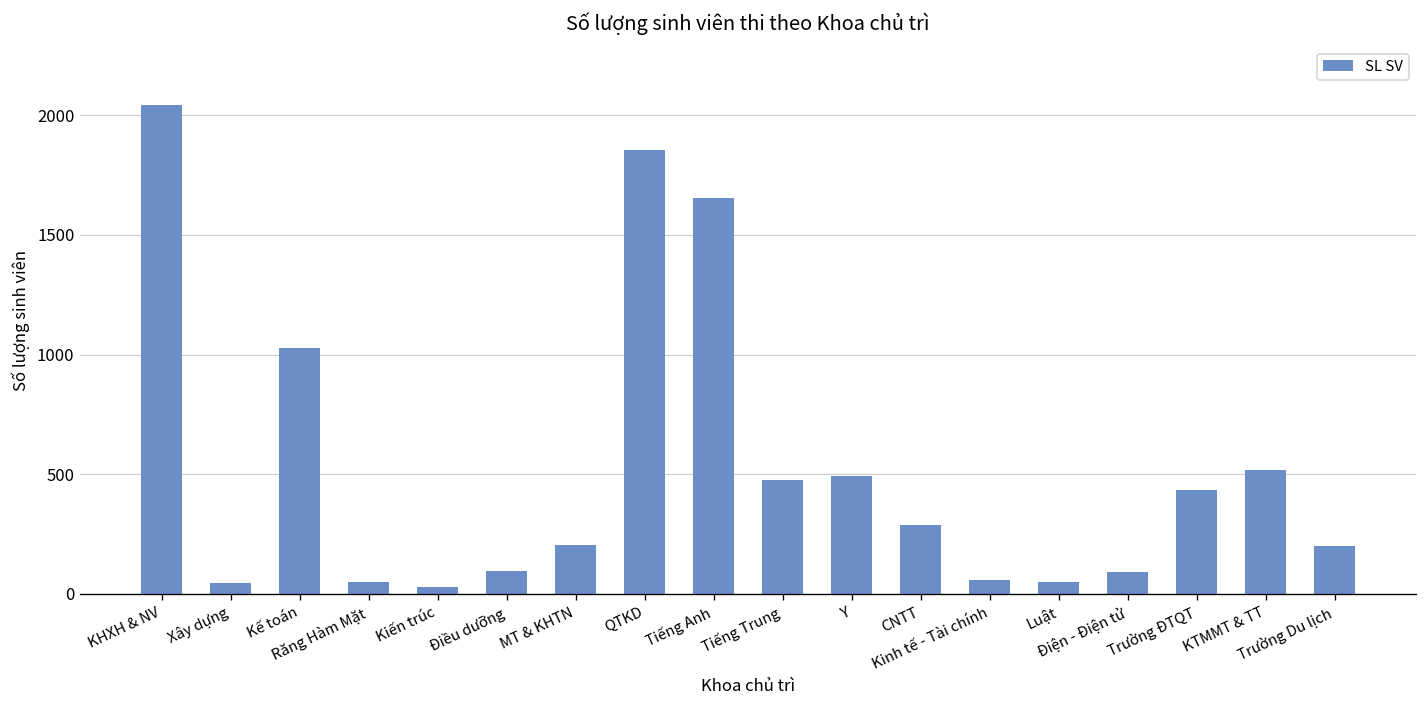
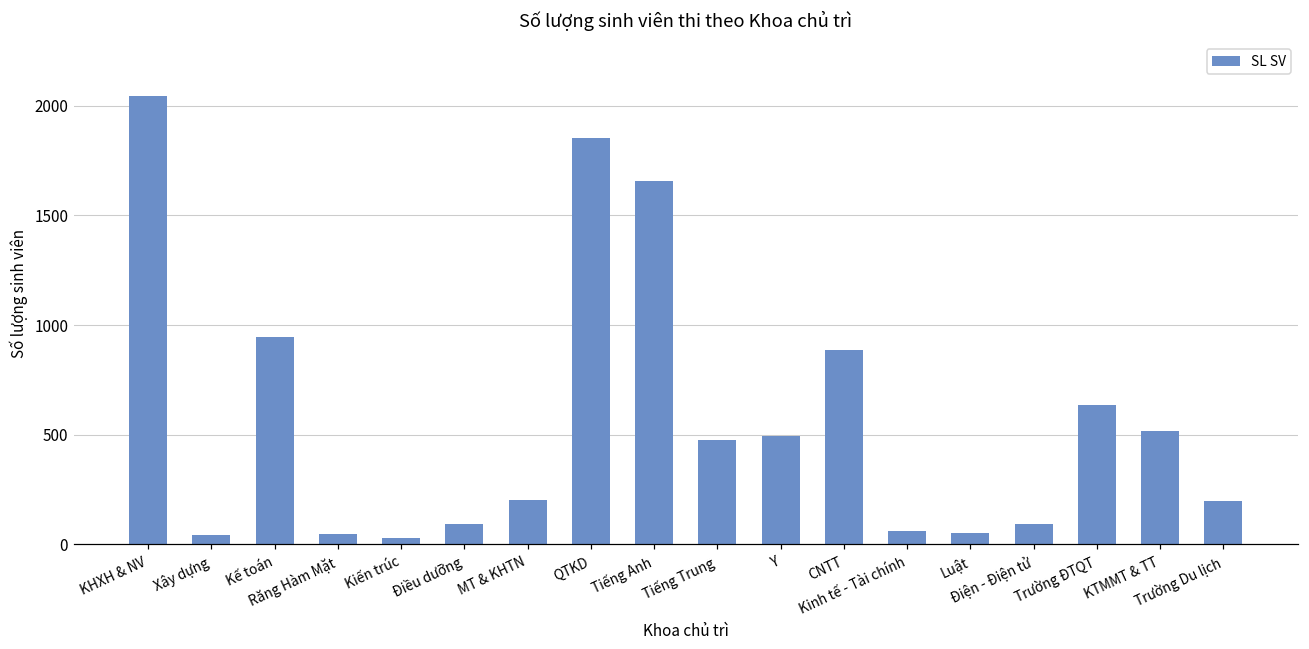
Kế toán: 1030 -> 940
CNTT: 290 -> 890
Trường ĐTQT: 440 -> 640
